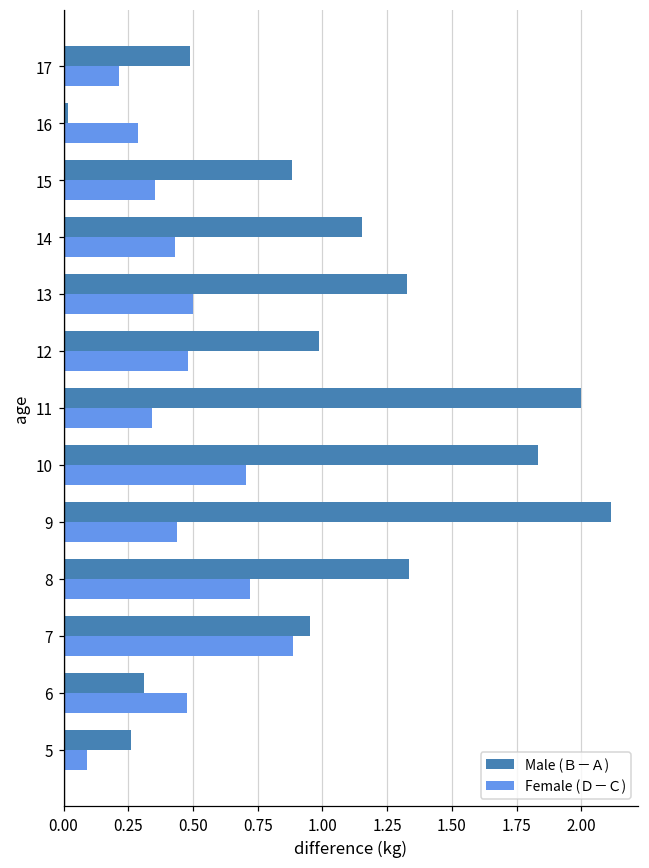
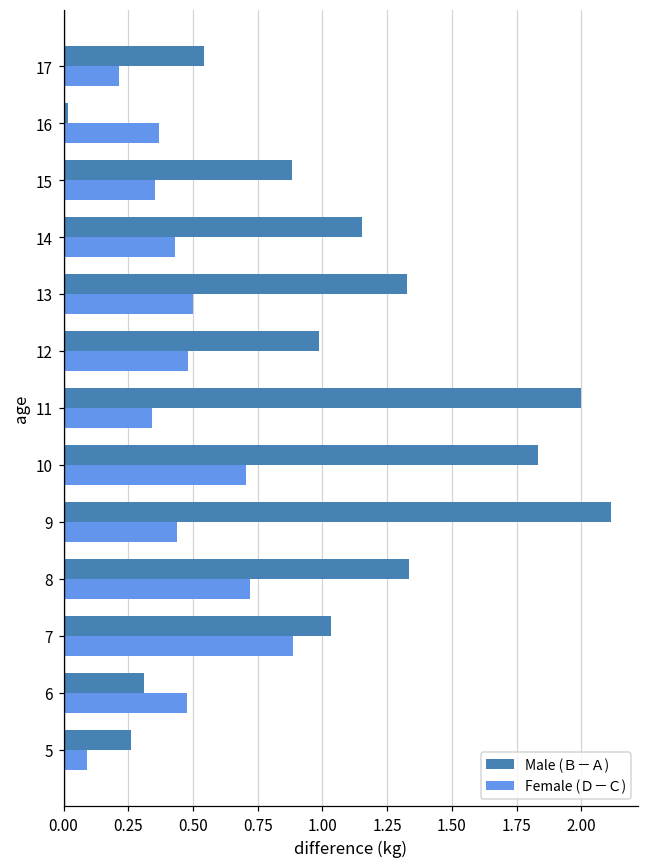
Male (Ｂ－Ａ), 17: 0.49 -> 0.54
Female (Ｄ－Ｃ), 16: 0.29 -> 0.37
Male (Ｂ－Ａ), 7: 0.95 -> 1.03
